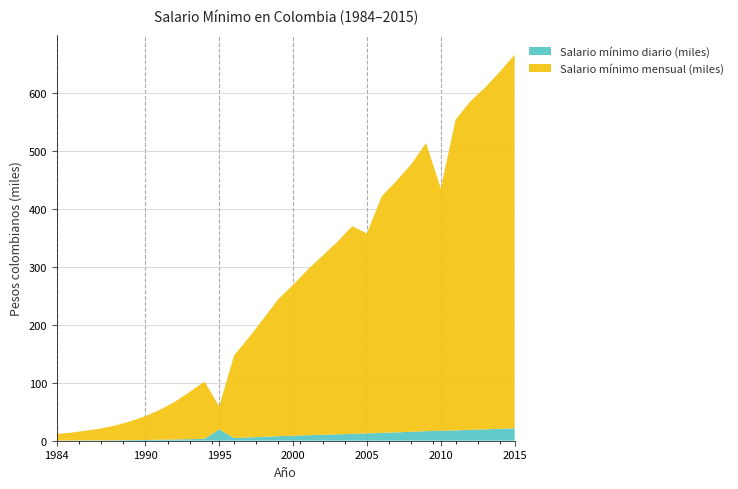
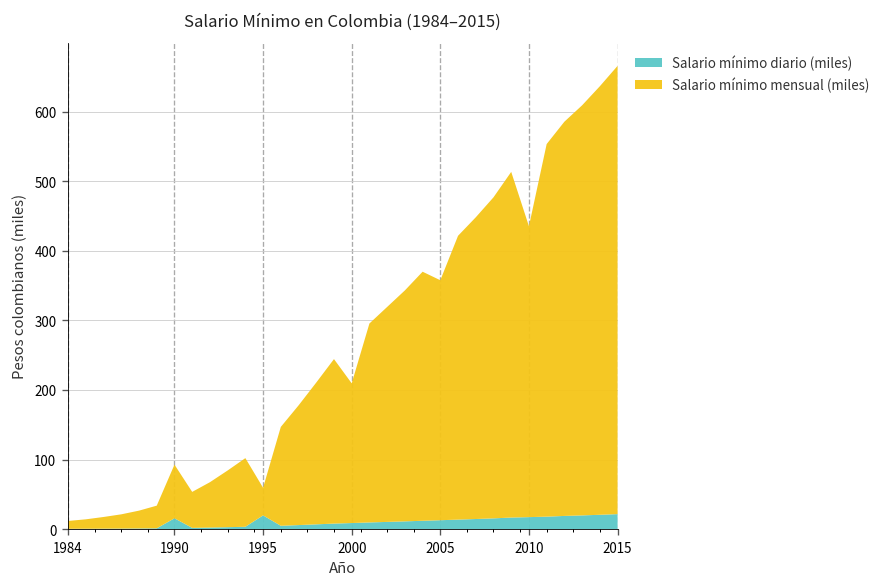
Salario mínimo diario (miles), 1990: 0 -> 20
Salario mínimo mensual (miles), 1990: 40 -> 80
Salario mínimo mensual (miles), 2000: 260 -> 200
